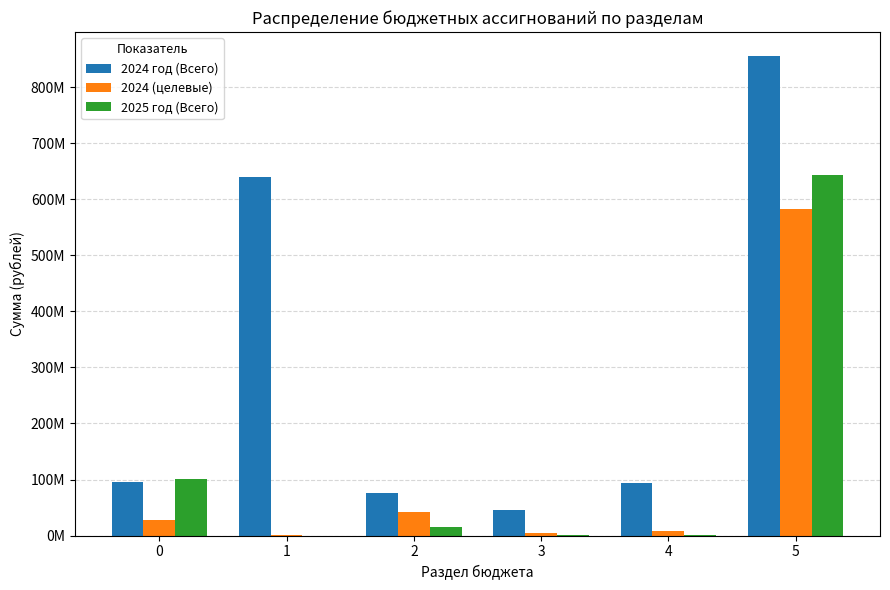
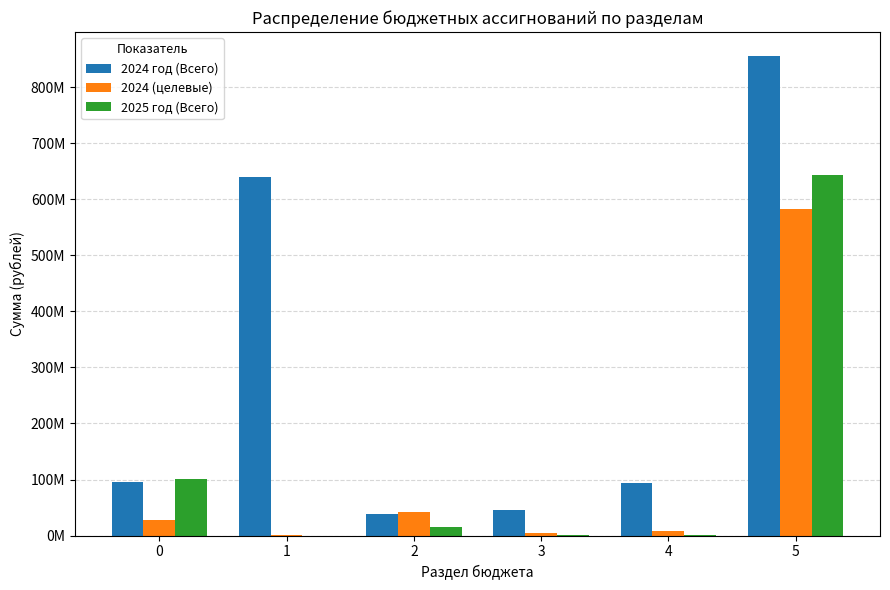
2024 год (Всего), 2: 80000000 -> 40000000
